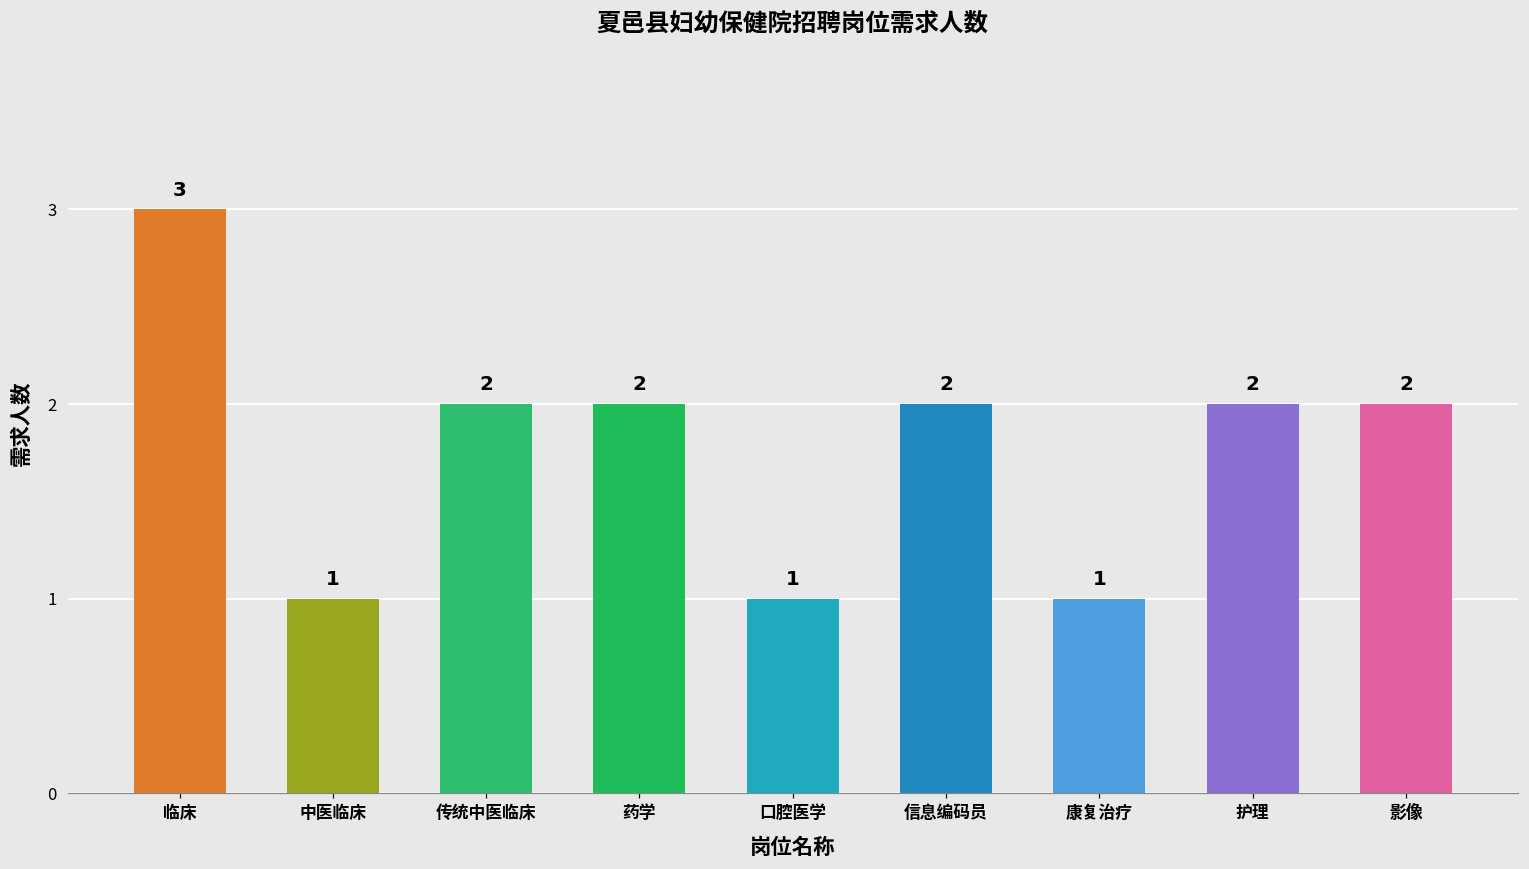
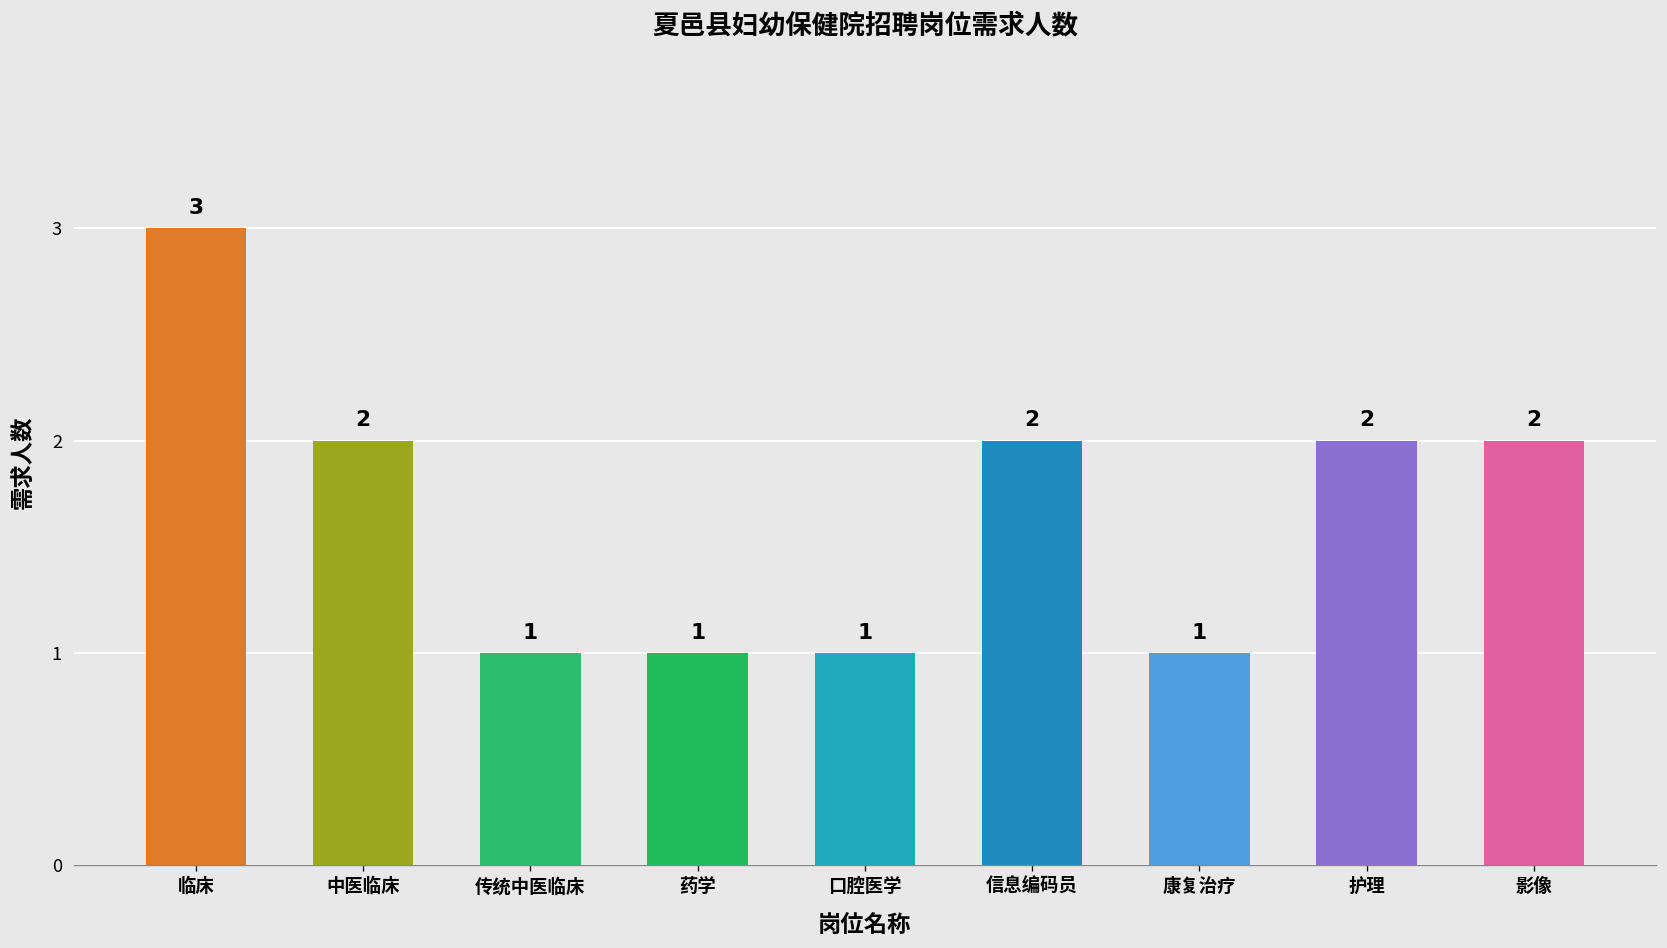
中医临床: 1 -> 2
传统中医临床: 2 -> 1
药学: 2 -> 1
